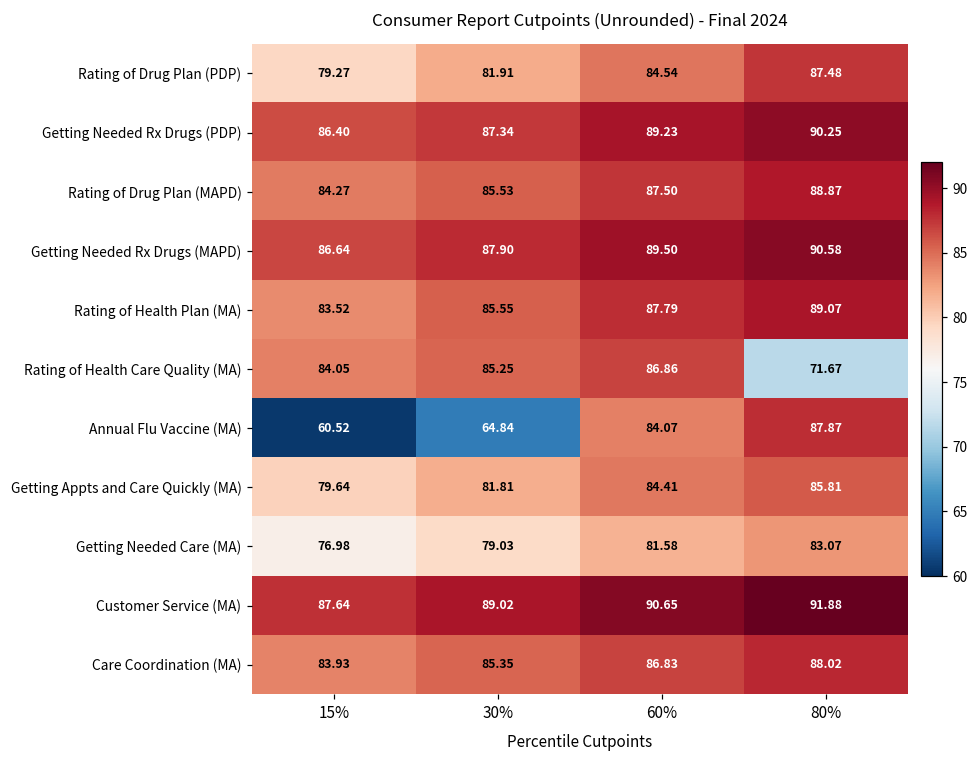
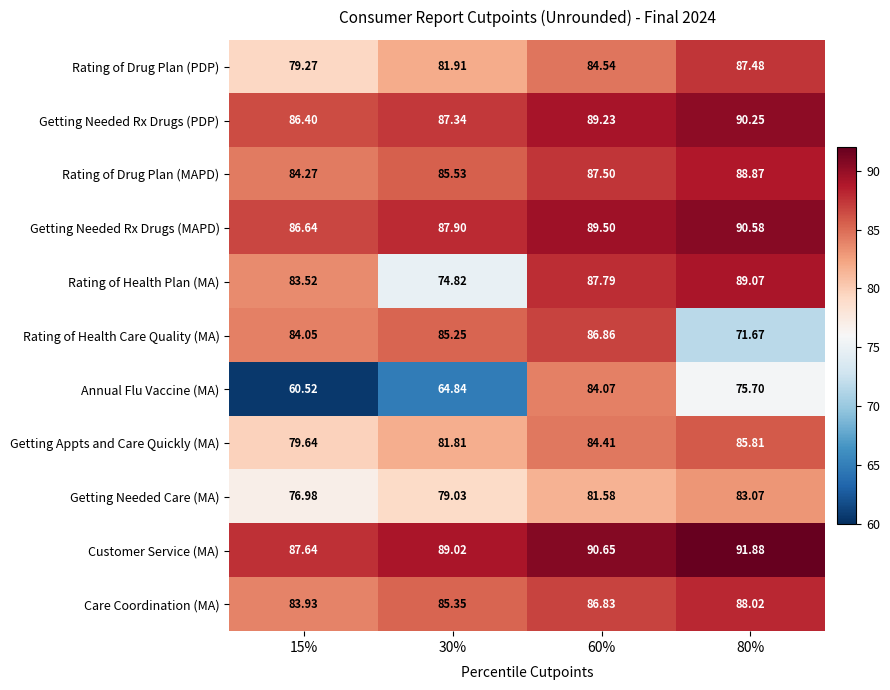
Rating of Health Plan (MA), 30%: 85.55 -> 74.82
Annual Flu Vaccine (MA), 80%: 87.87 -> 75.70
